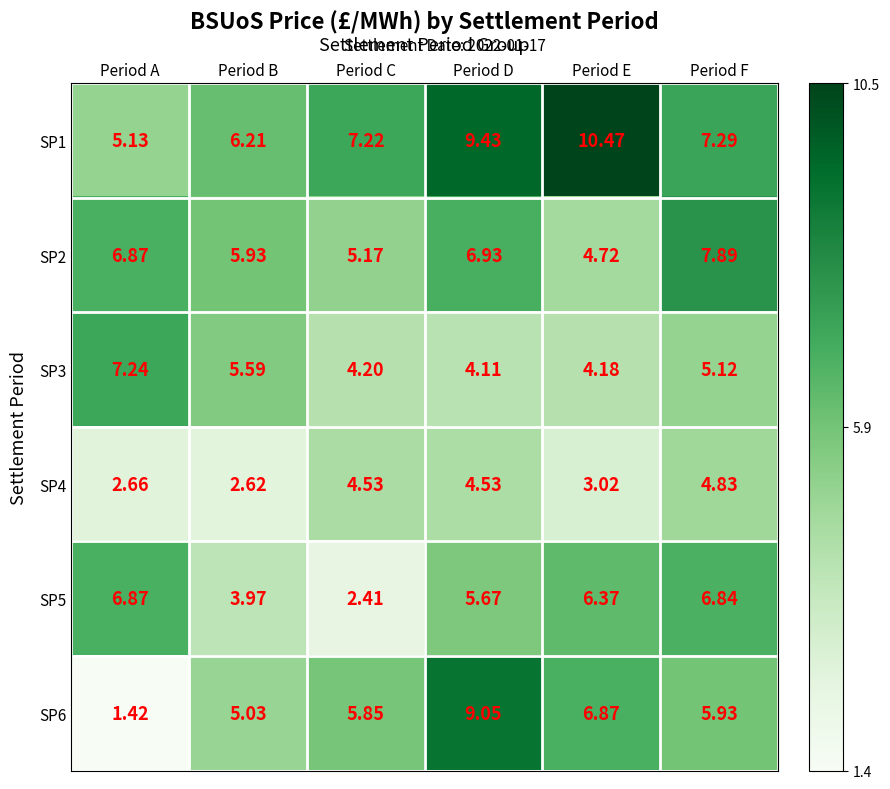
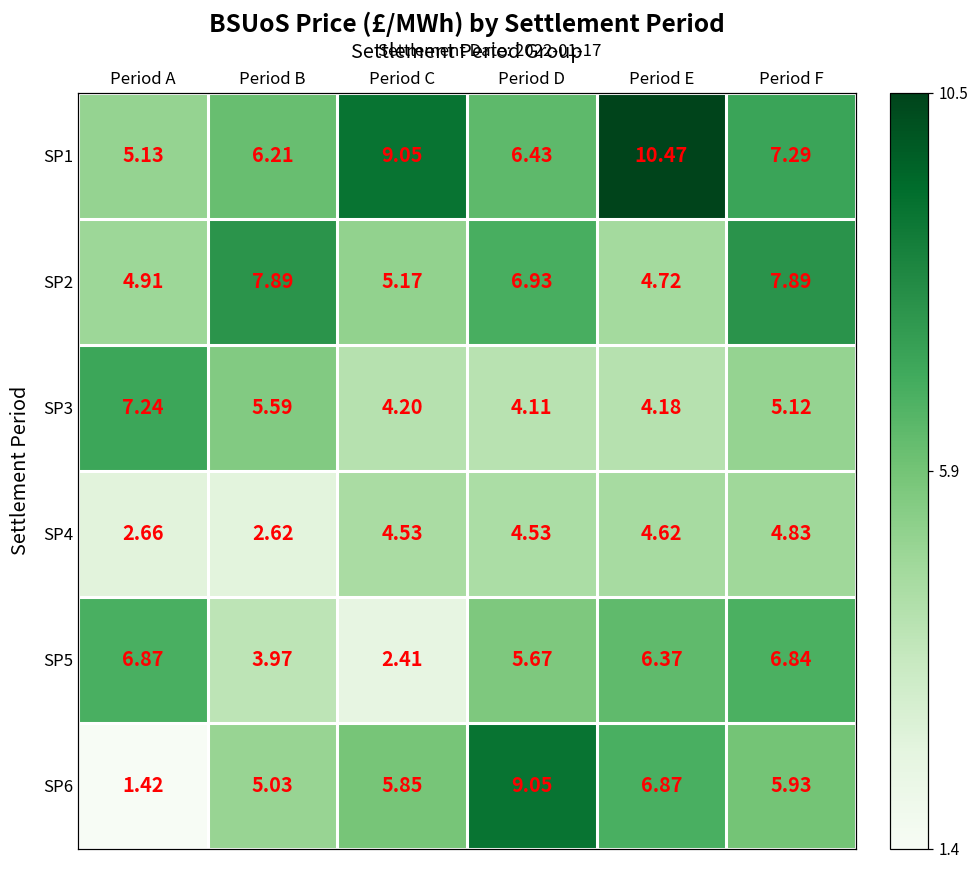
SP1, Period C: 7.22 -> 9.05
SP1, Period D: 9.43 -> 6.43
SP2, Period A: 6.87 -> 4.91
SP2, Period B: 5.93 -> 7.89
SP4, Period E: 3.02 -> 4.62
